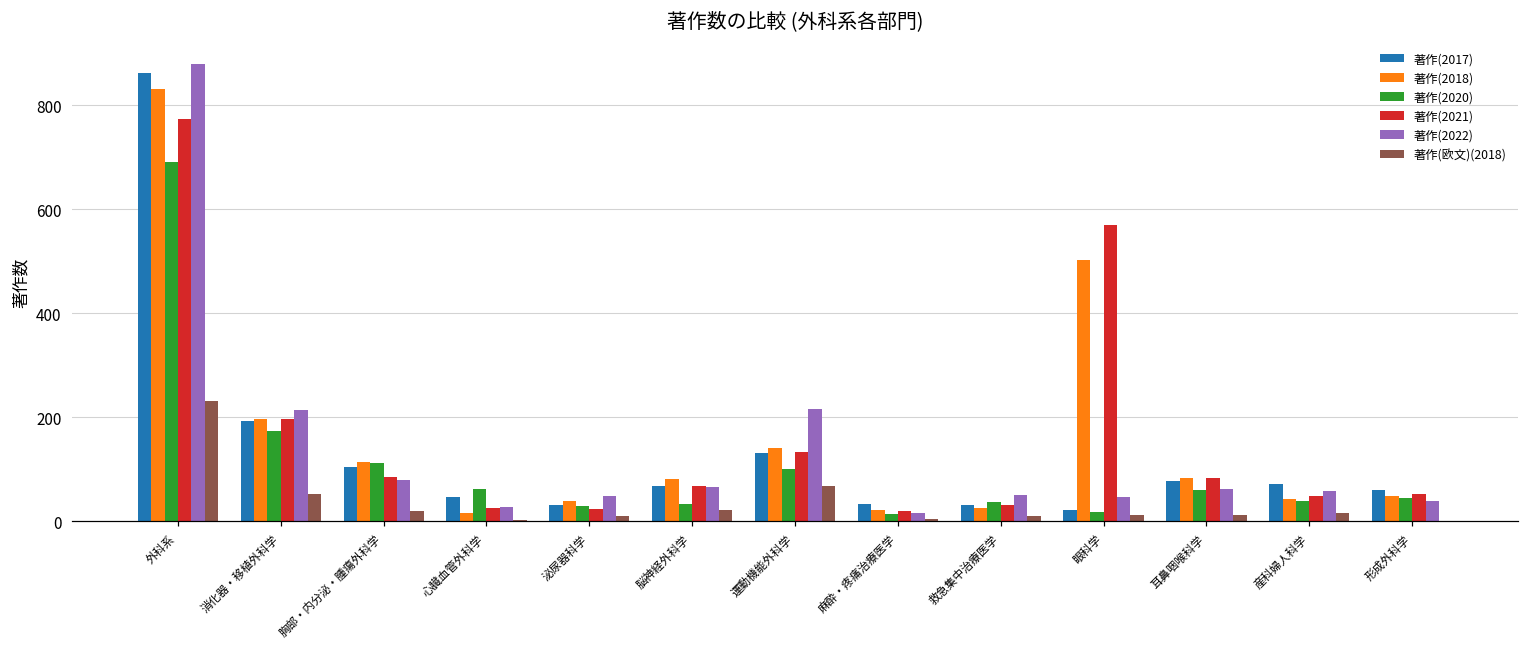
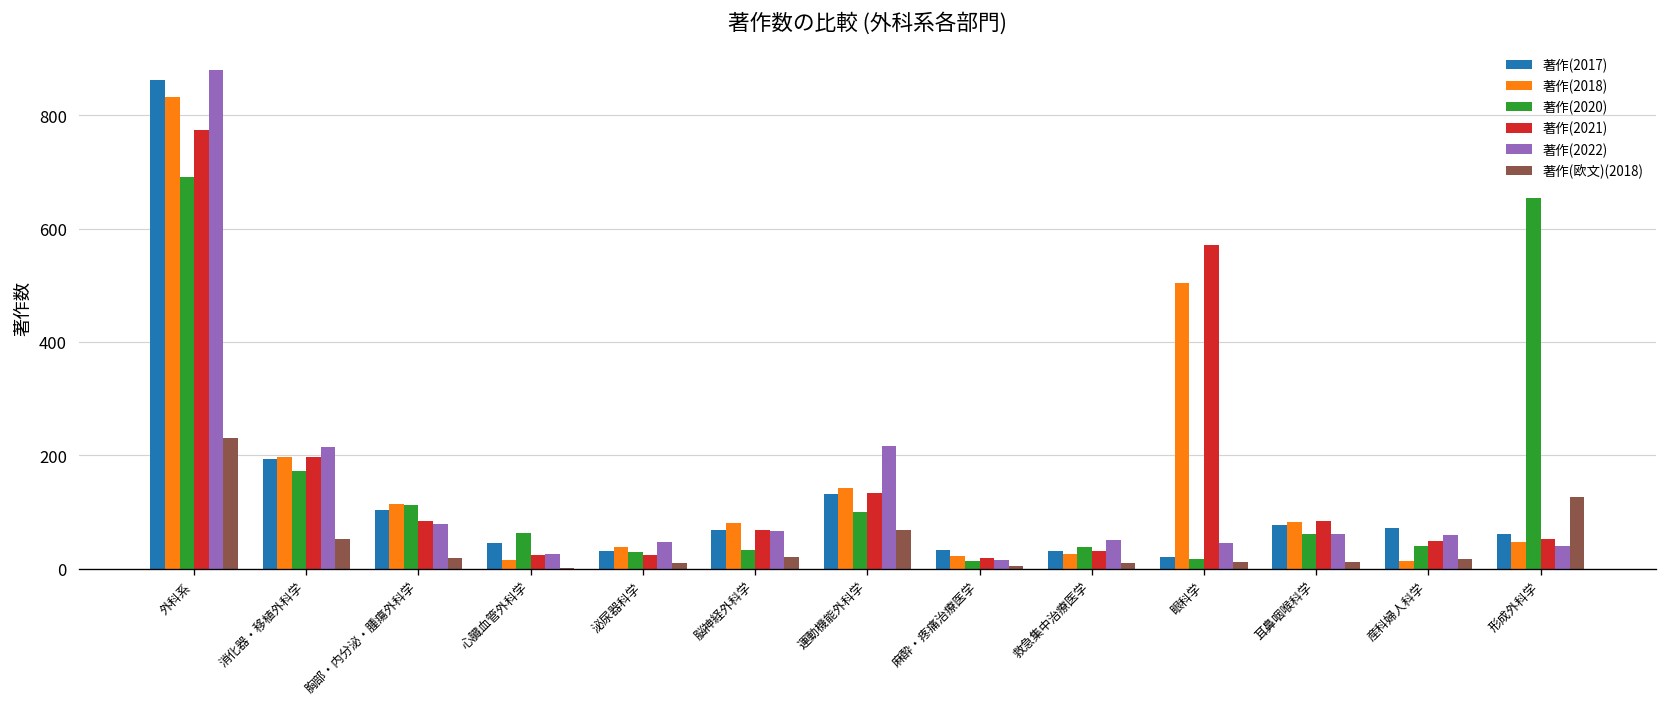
著作(2018), 産科婦人科学: 40 -> 10
著作(2020), 形成外科学: 50 -> 650
著作(欧文)(2018), 形成外科学: 0 -> 130
